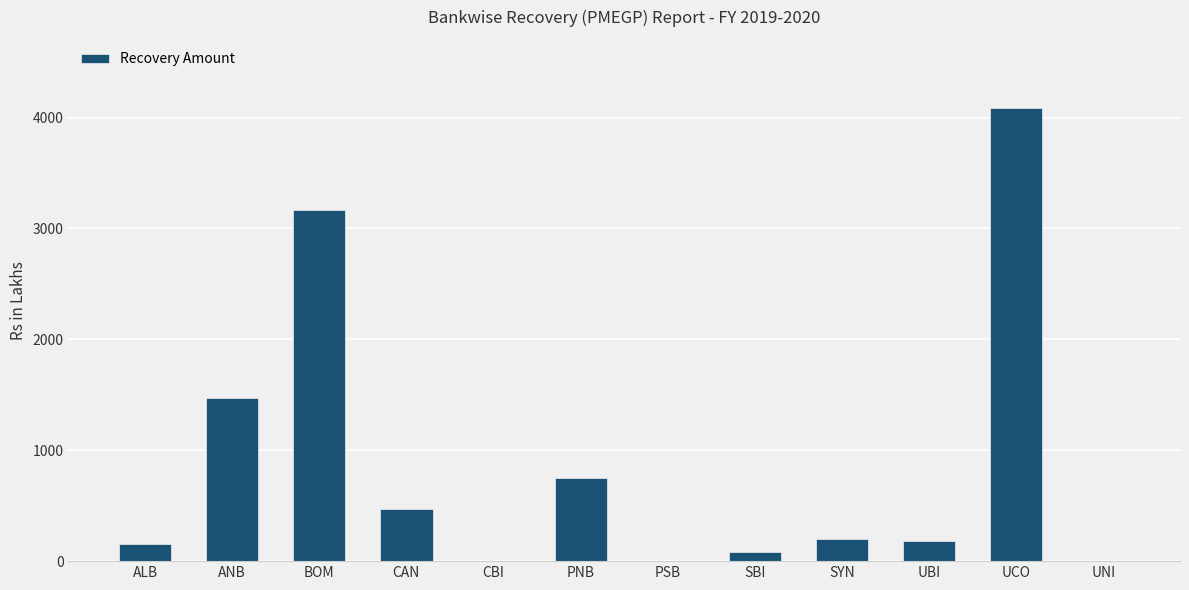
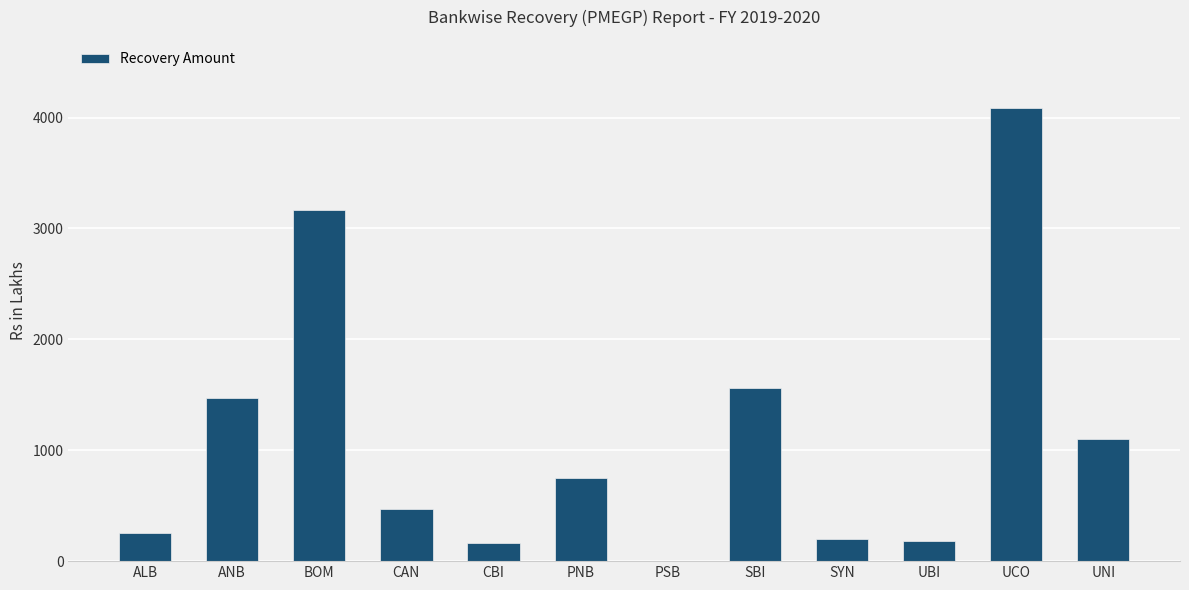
ALB: 150 -> 250
CBI: 0 -> 160
SBI: 90 -> 1560
UNI: 0 -> 1100
